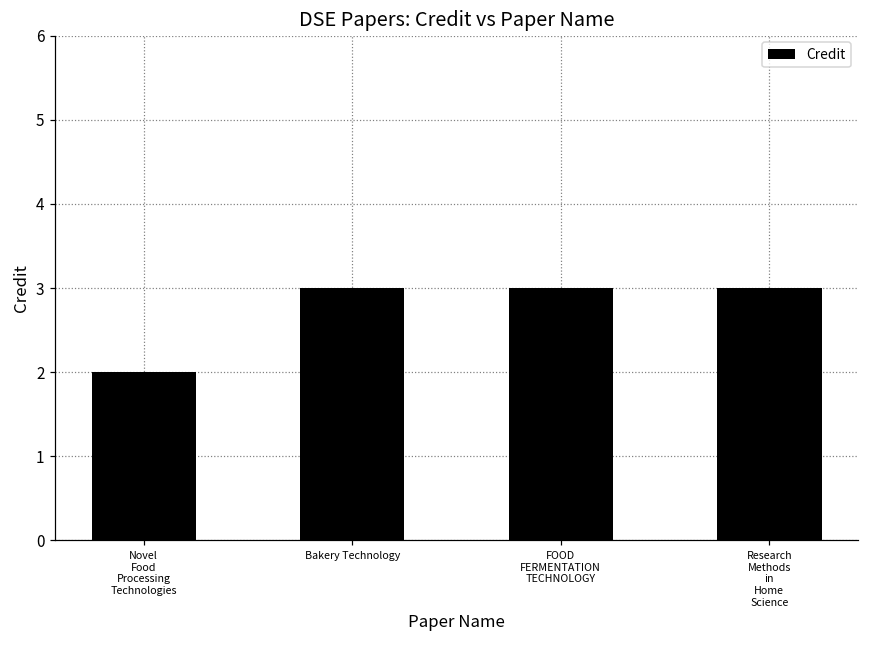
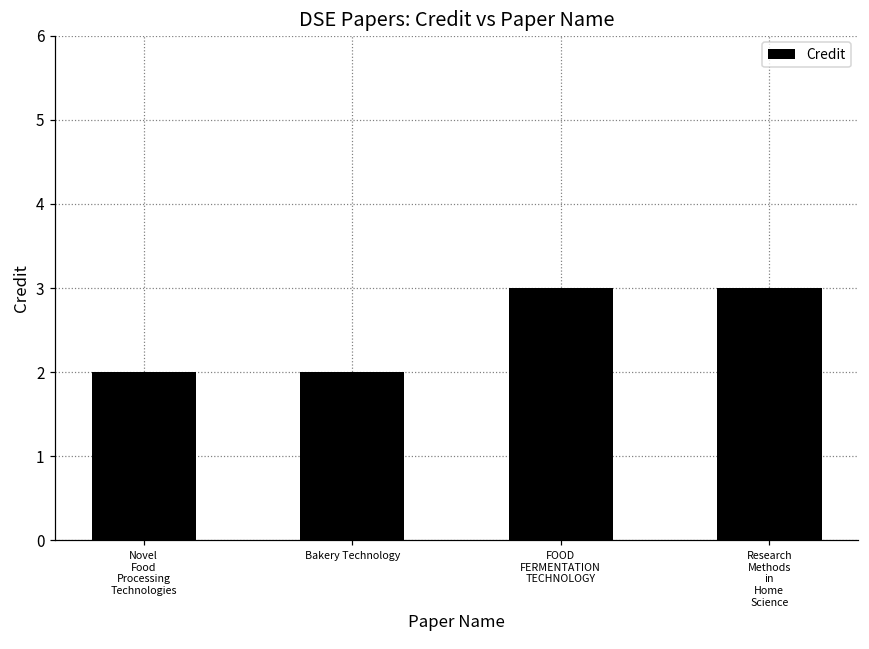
Bakery Technology: 3 -> 2
